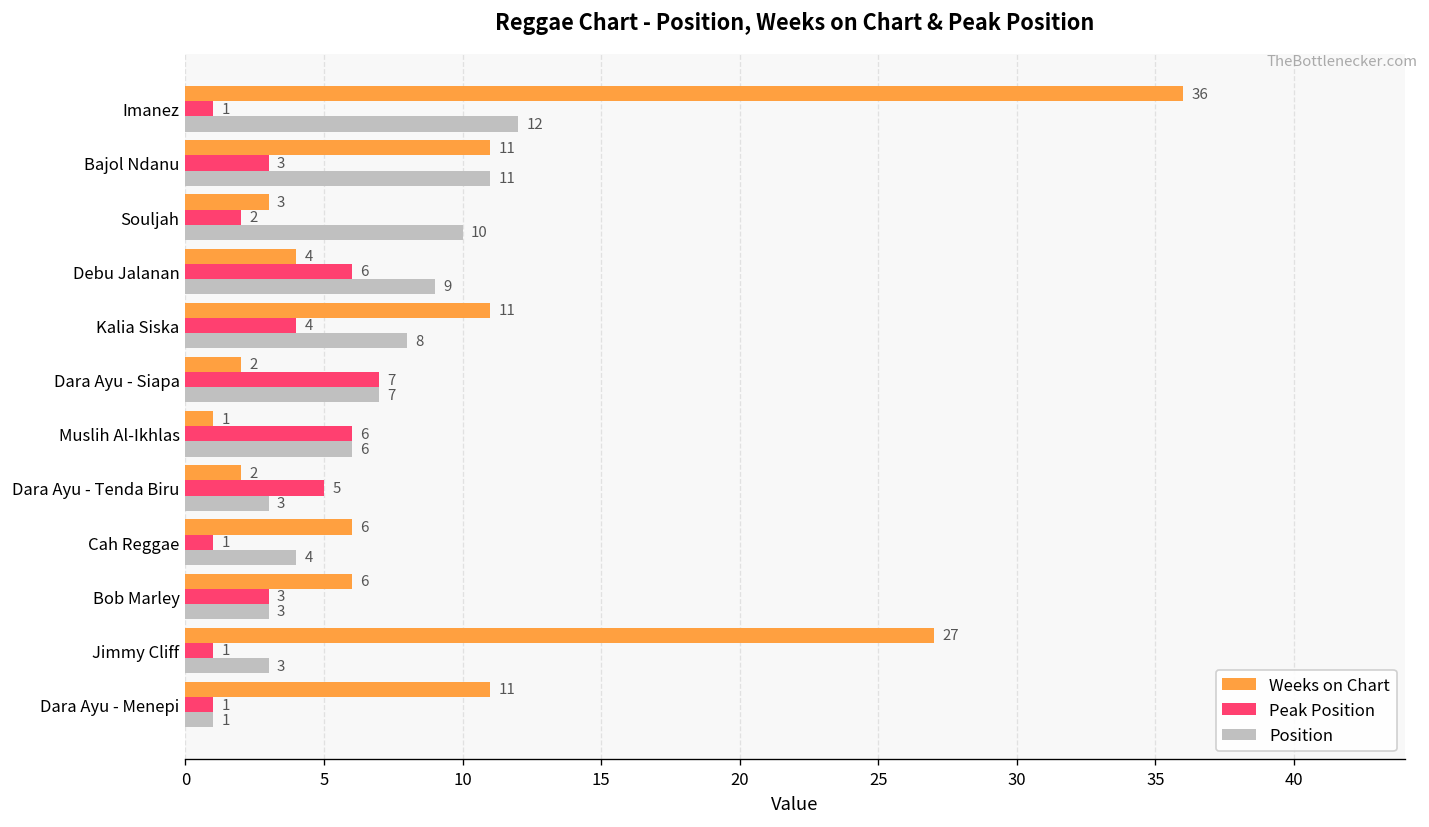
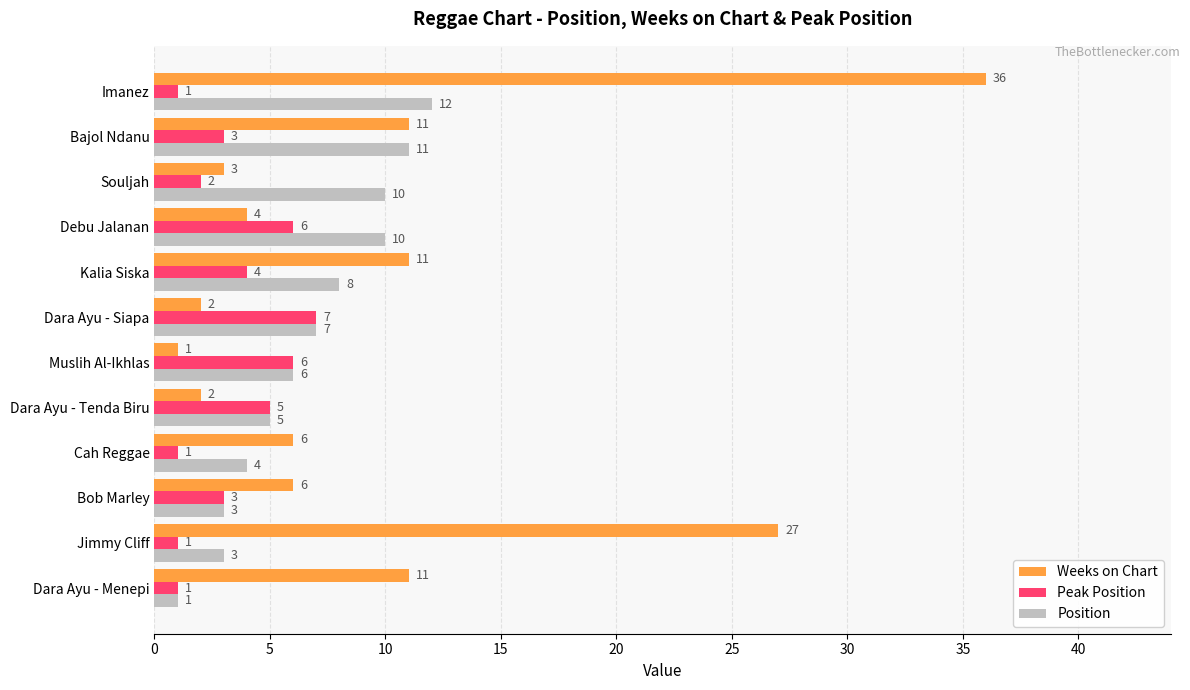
Position, Debu Jalanan: 9 -> 10
Position, Dara Ayu - Tenda Biru: 3 -> 5
